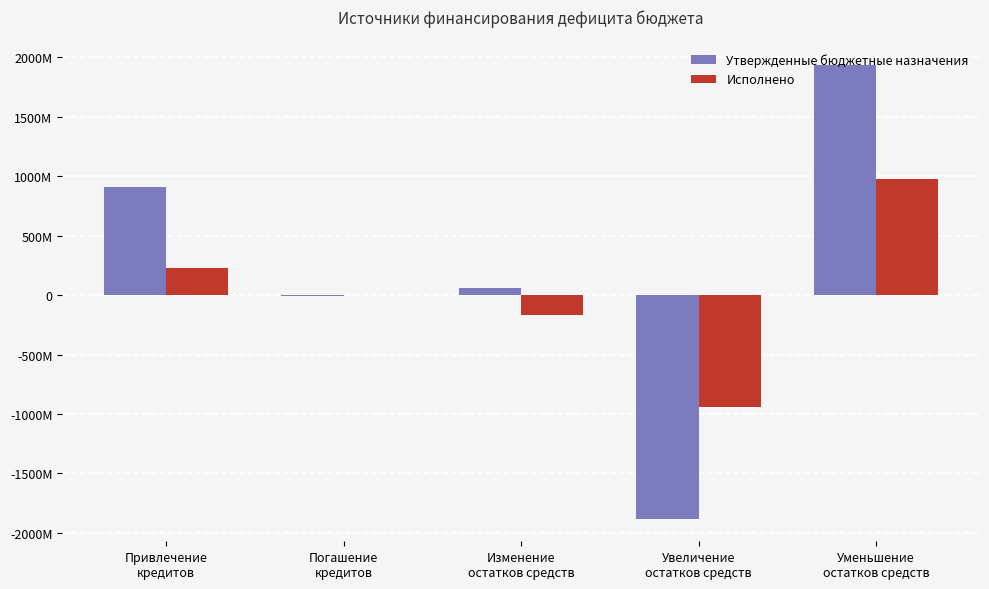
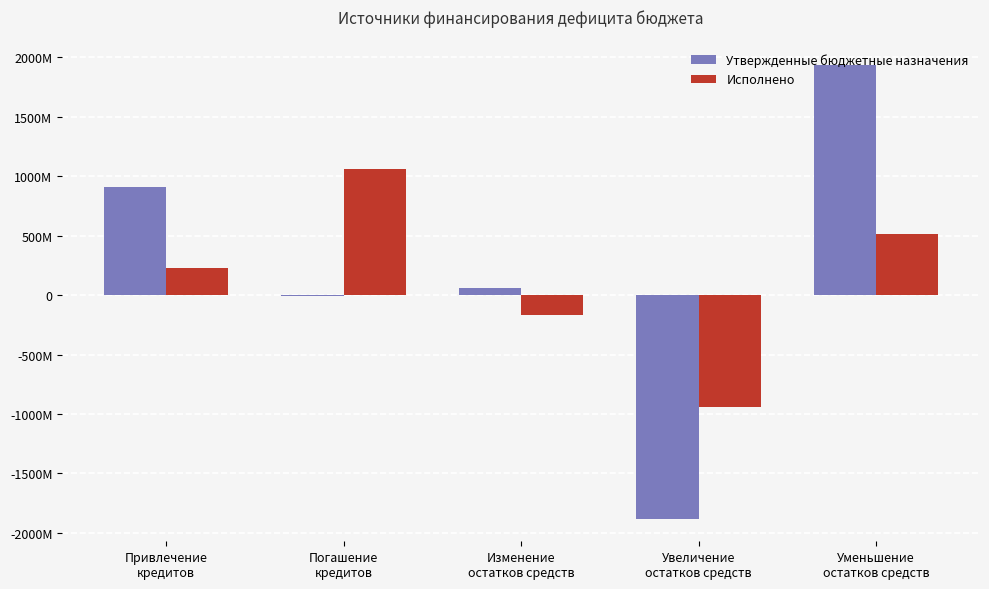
Исполнено, Погашение кредитов: 0 -> 1060000000
Исполнено, Уменьшение остатков средств: 980000000 -> 510000000
